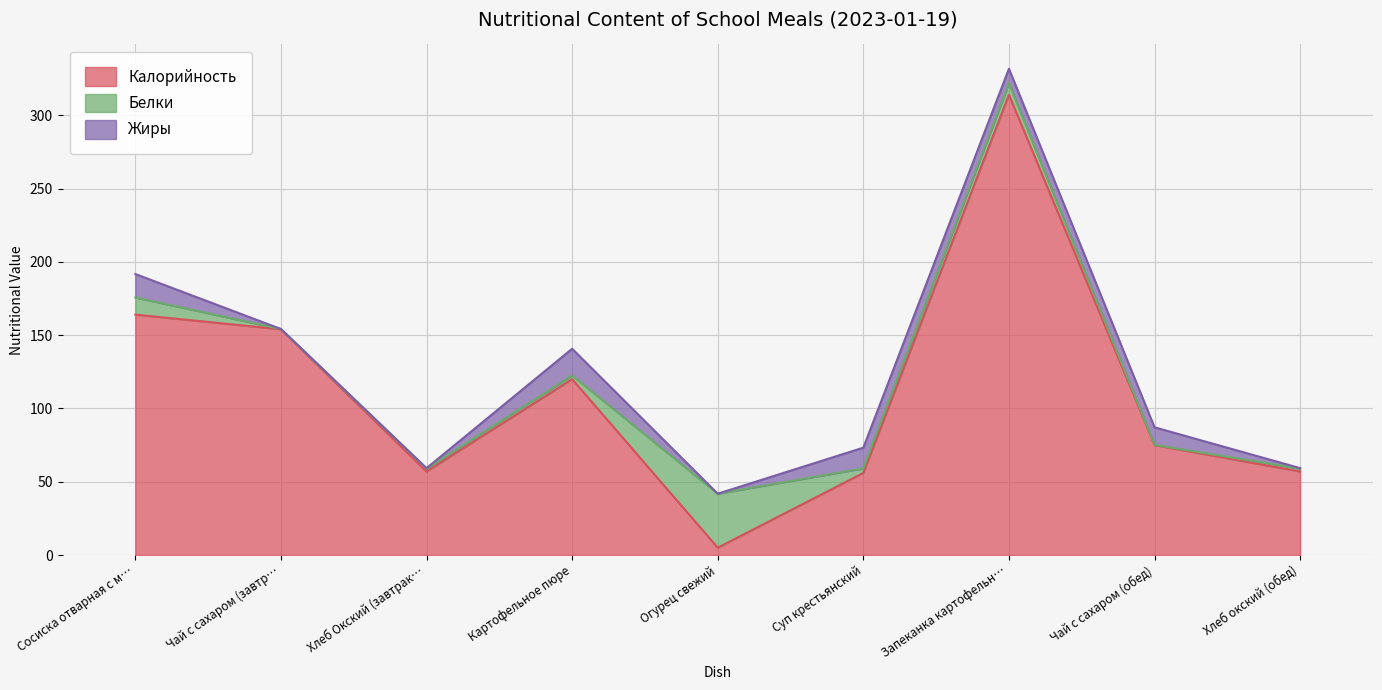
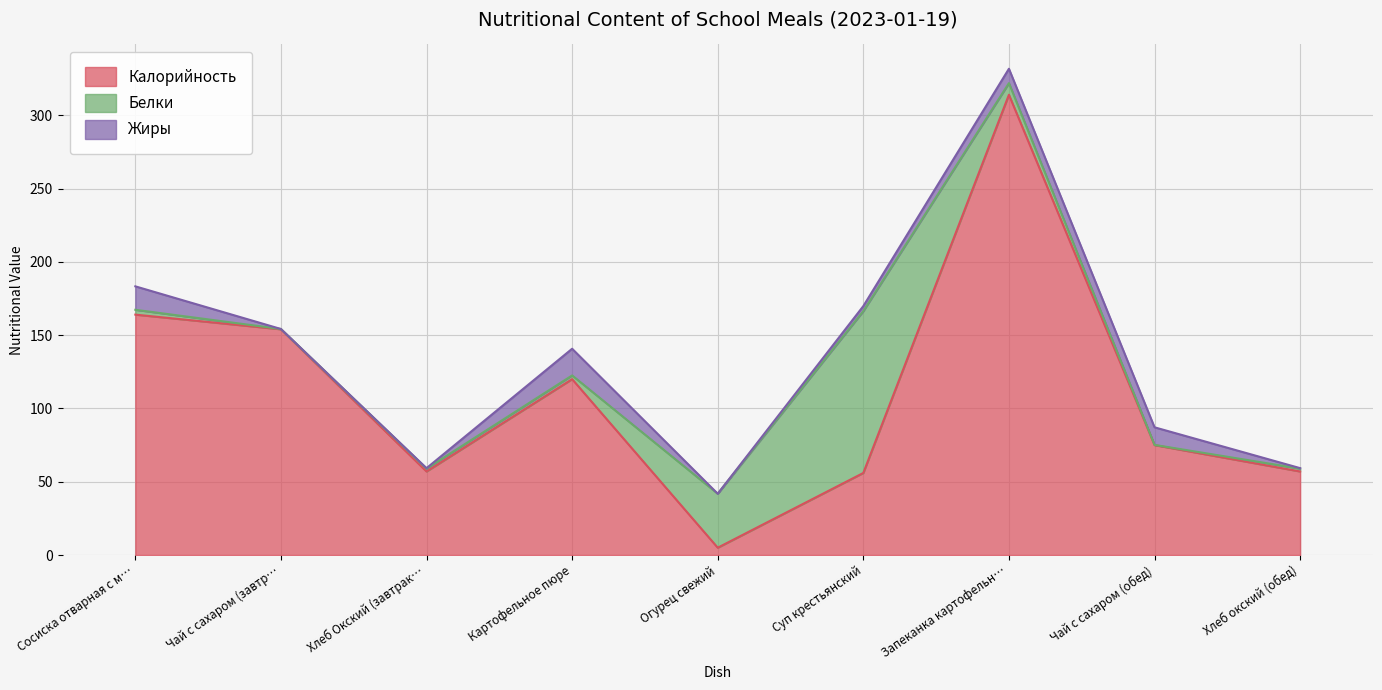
Белки, Сосиска отварная с м…: 12 -> 3
Белки, Суп крестьянский: 3 -> 110
Жиры, Суп крестьянский: 14 -> 3
